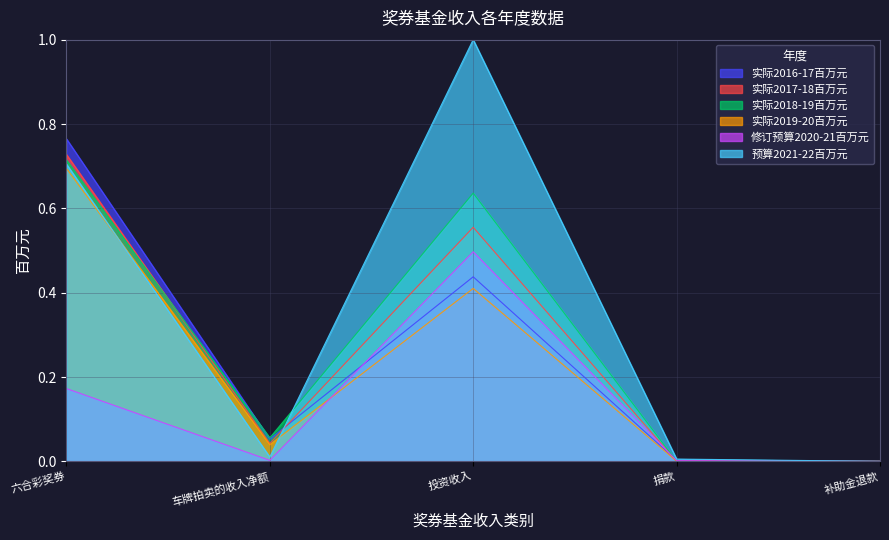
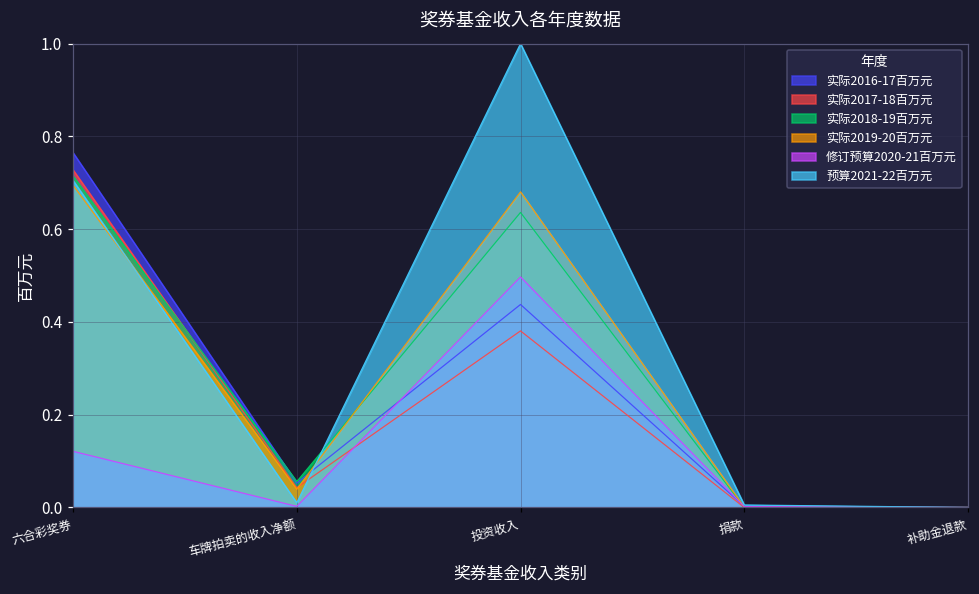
修订预算2020-21百万元, 六合彩奖券: 0.17 -> 0.12
实际2017-18百万元, 投资收入: 0.56 -> 0.38
实际2019-20百万元, 投资收入: 0.41 -> 0.68
